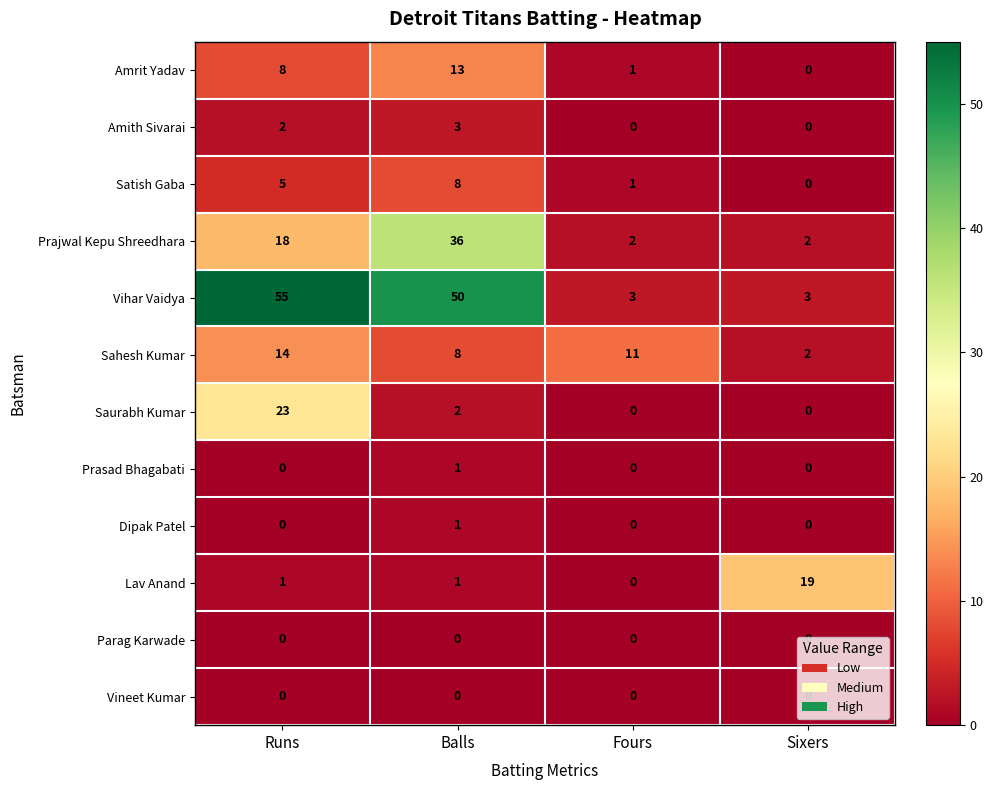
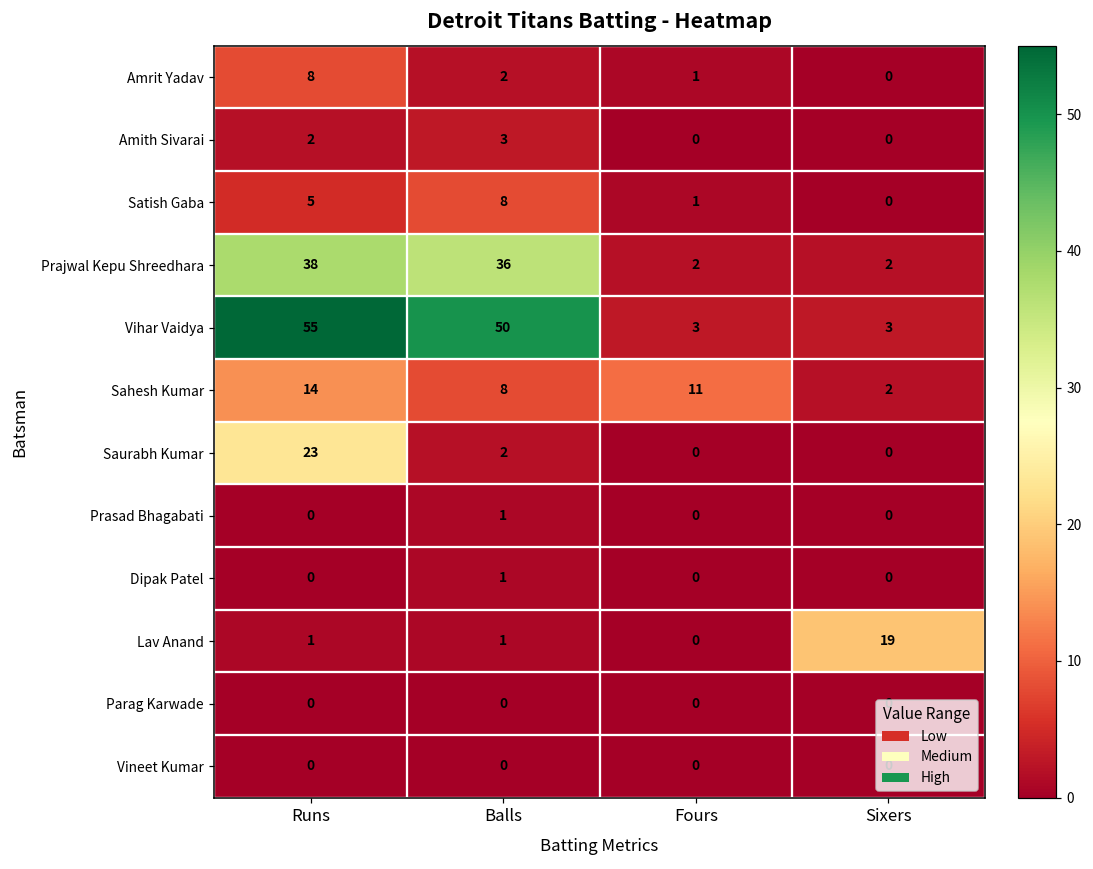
Amrit Yadav, Balls: 13 -> 2
Prajwal Kepu Shreedhara, Runs: 18 -> 38
